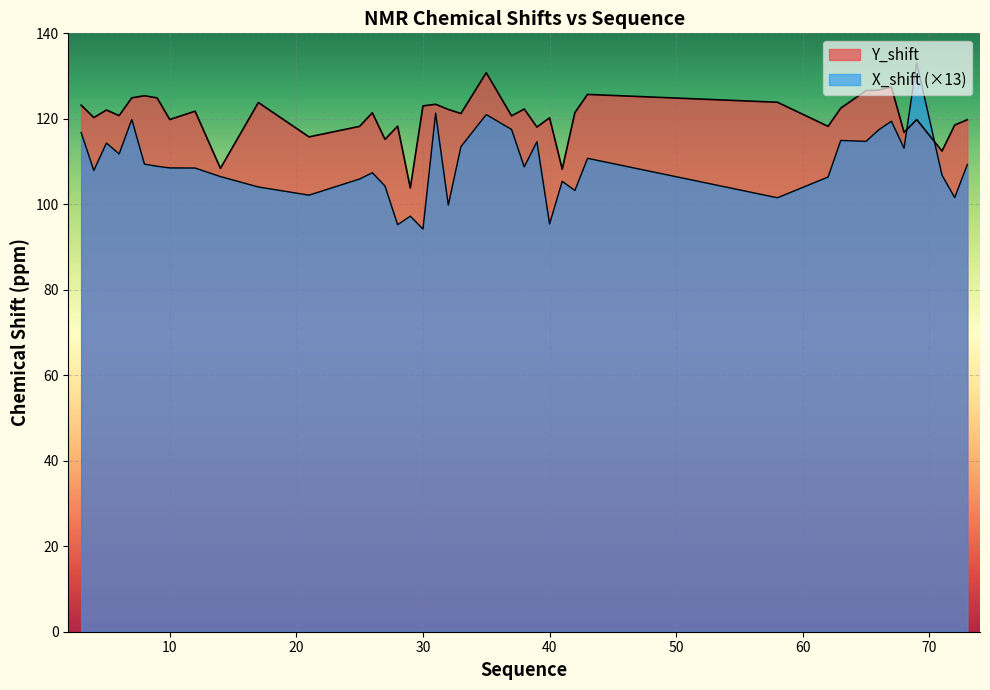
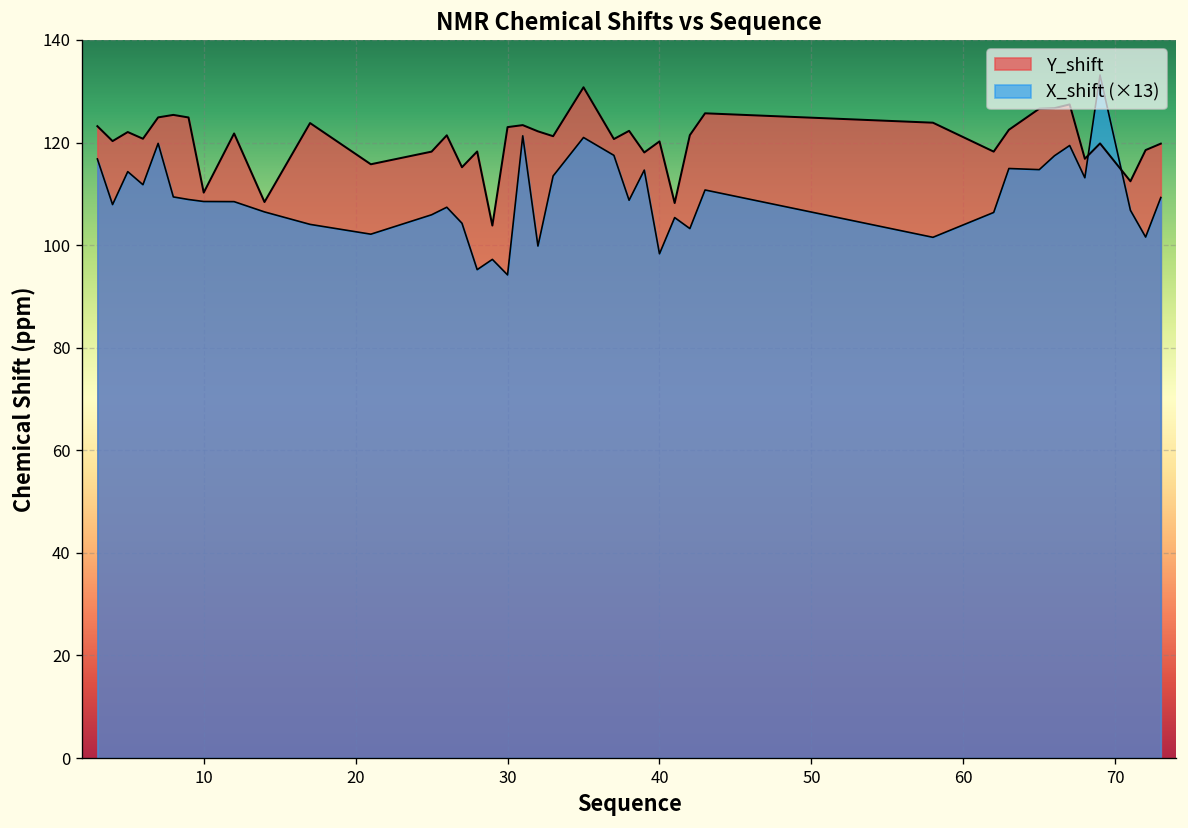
Y_shift, 10: 120 -> 110
X_shift (×13), 40: 95 -> 98
